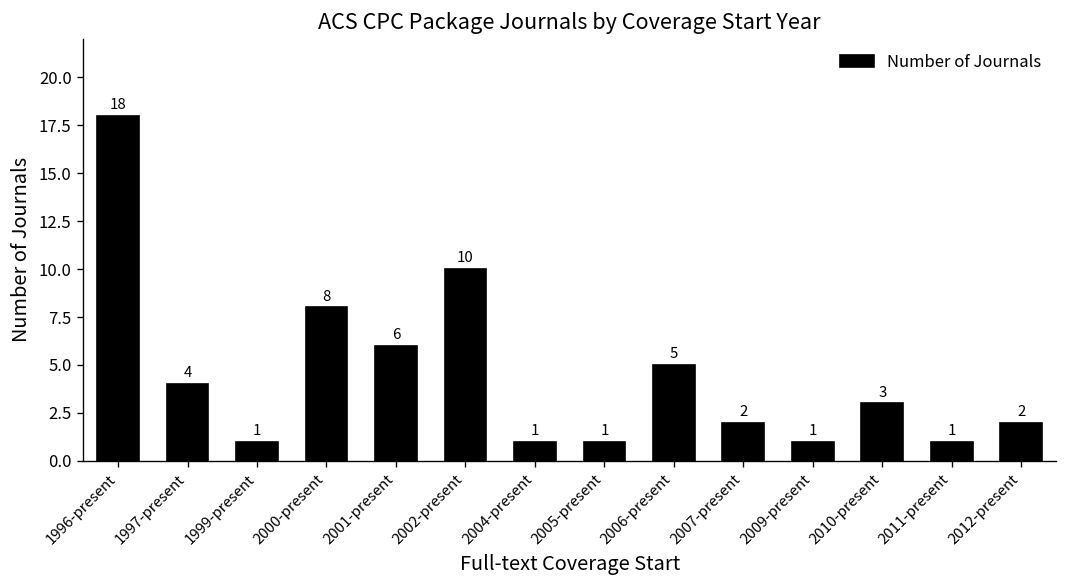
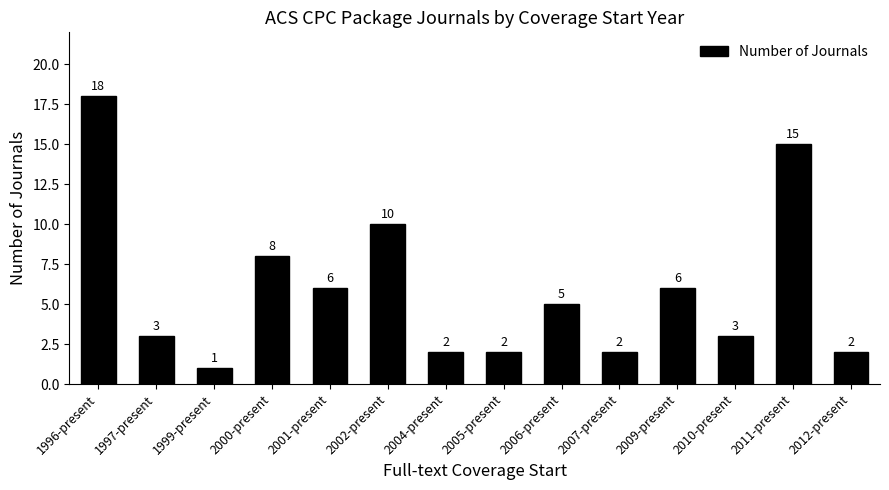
1997-present: 4 -> 3
2004-present: 1 -> 2
2005-present: 1 -> 2
2009-present: 1 -> 6
2011-present: 1 -> 15
